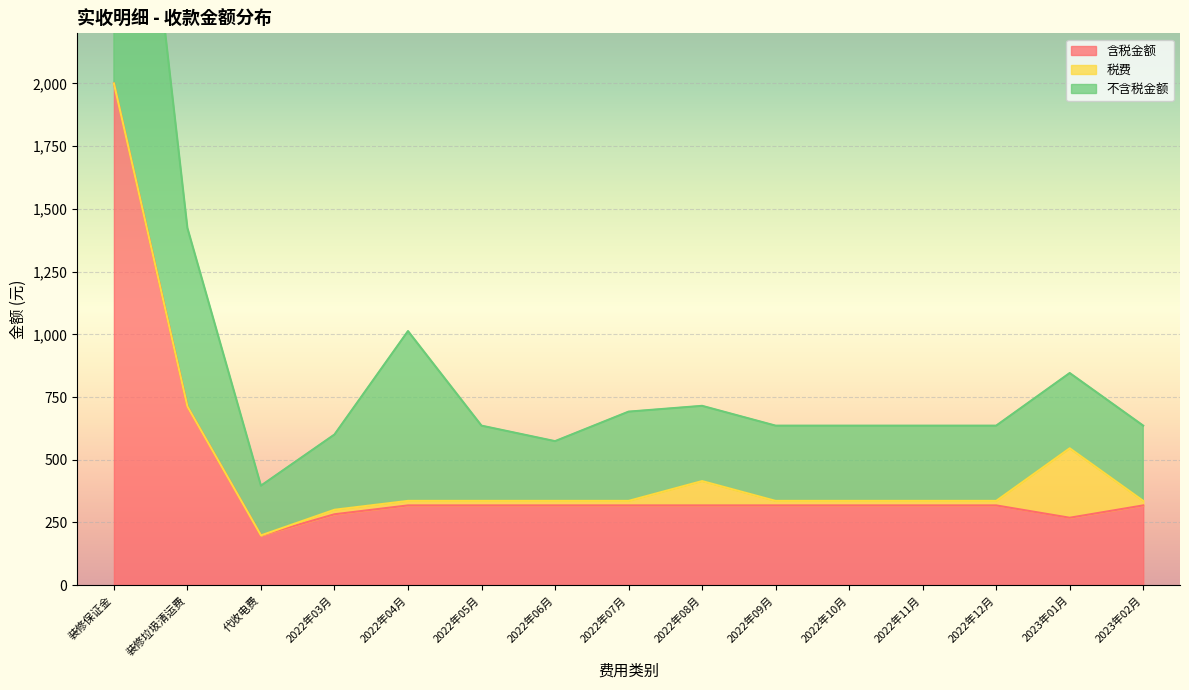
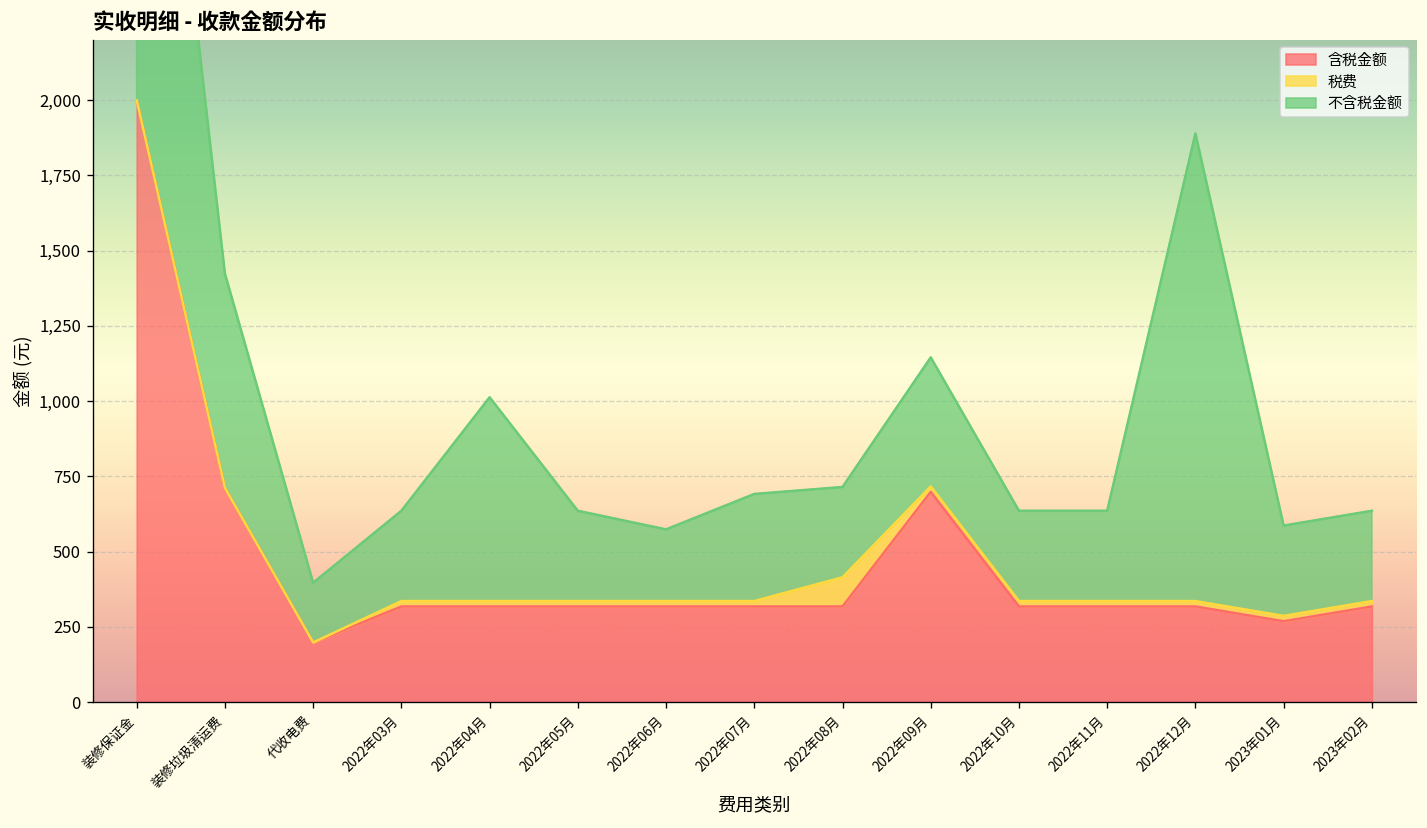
含税金额, 2022年03月: 280 -> 320
含税金额, 2022年09月: 320 -> 700
不含税金额, 2022年09月: 300 -> 430
不含税金额, 2022年12月: 300 -> 1,550
税费, 2023年01月: 280 -> 20
